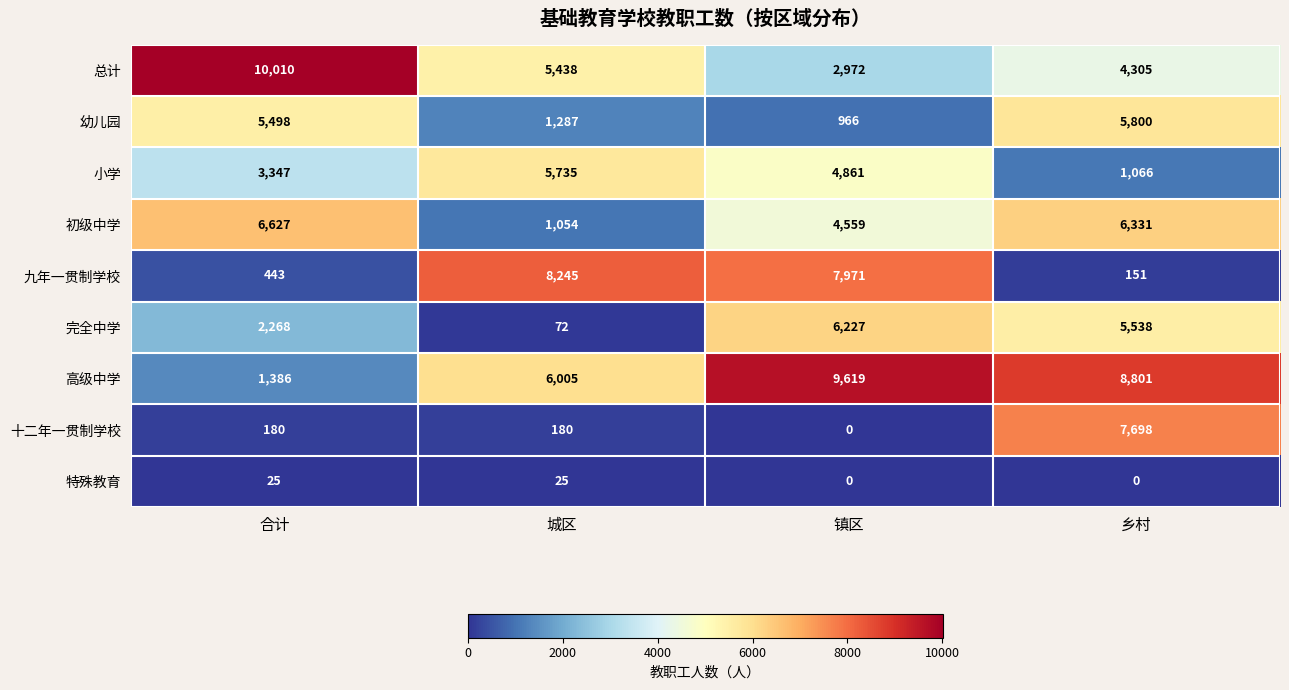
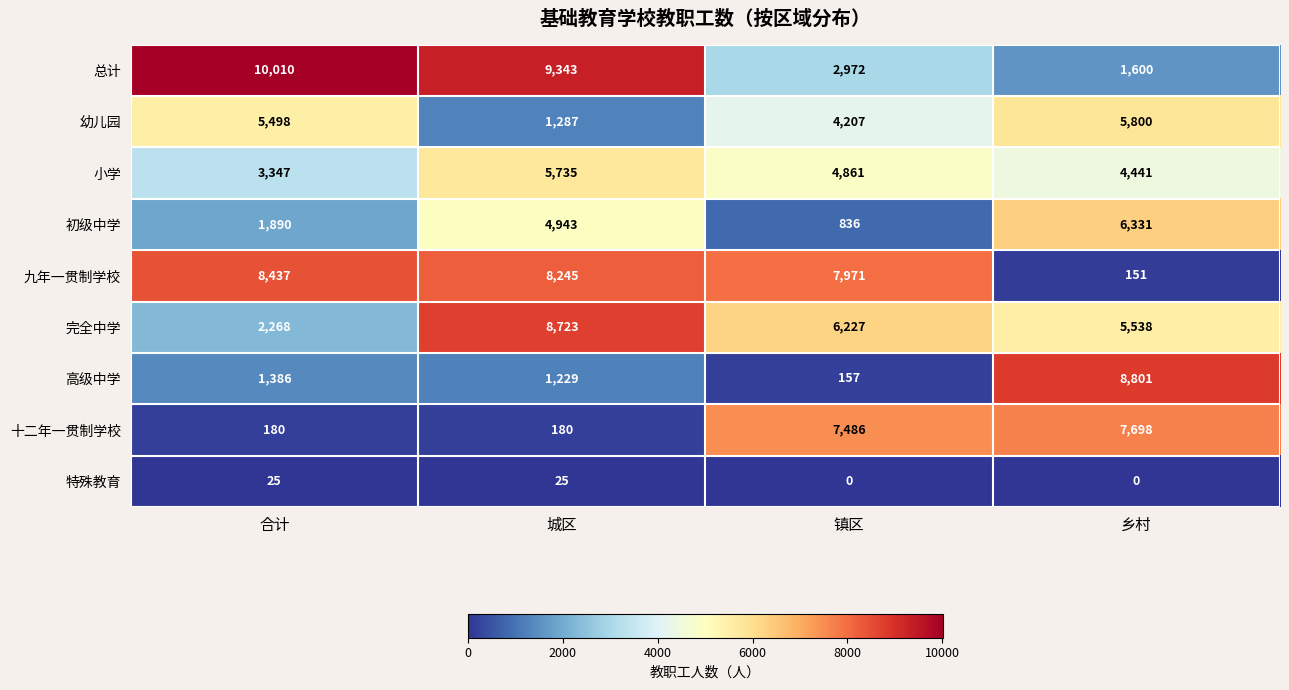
总计, 城区: 5,438 -> 9,343
总计, 乡村: 4,305 -> 1,600
幼儿园, 镇区: 966 -> 4,207
小学, 乡村: 1,066 -> 4,441
初级中学, 合计: 6,627 -> 1,890
初级中学, 城区: 1,054 -> 4,943
初级中学, 镇区: 4,559 -> 836
九年一贯制学校, 合计: 443 -> 8,437
完全中学, 城区: 72 -> 8,723
高级中学, 城区: 6,005 -> 1,229
高级中学, 镇区: 9,619 -> 157
十二年一贯制学校, 镇区: 0 -> 7,486
